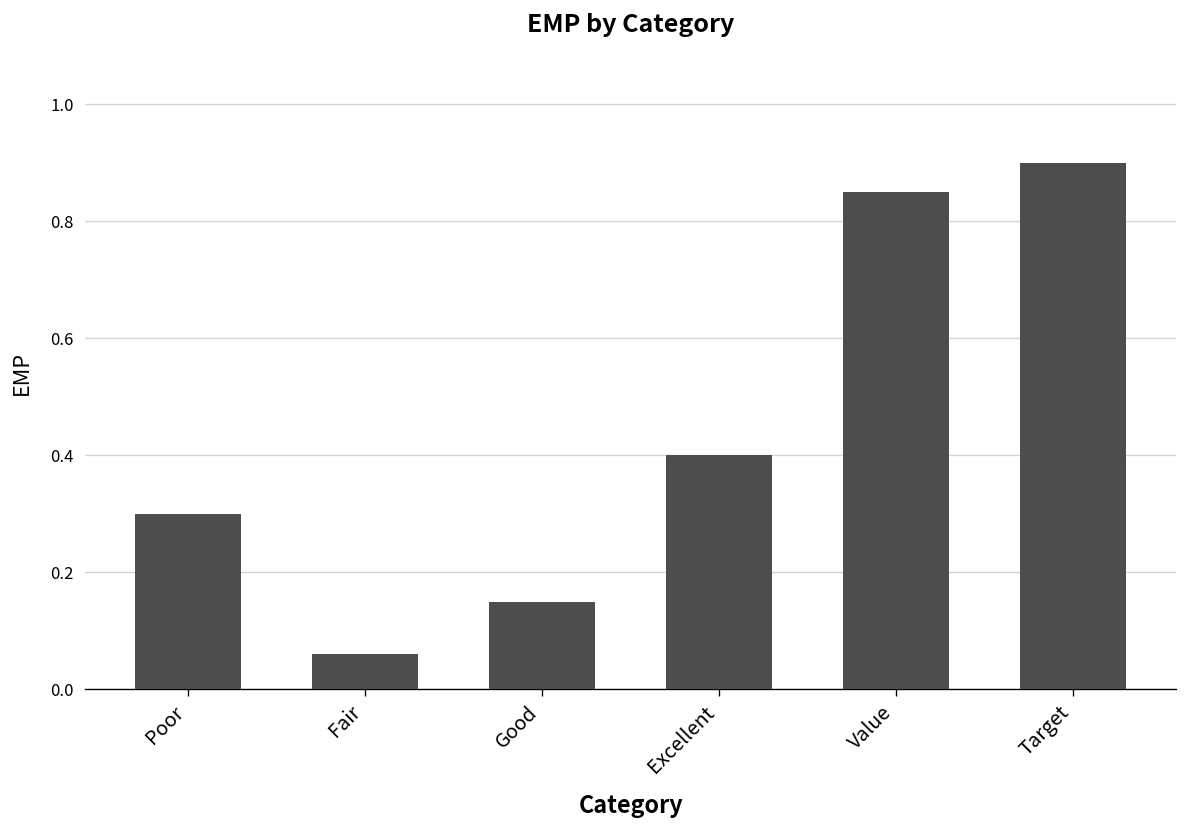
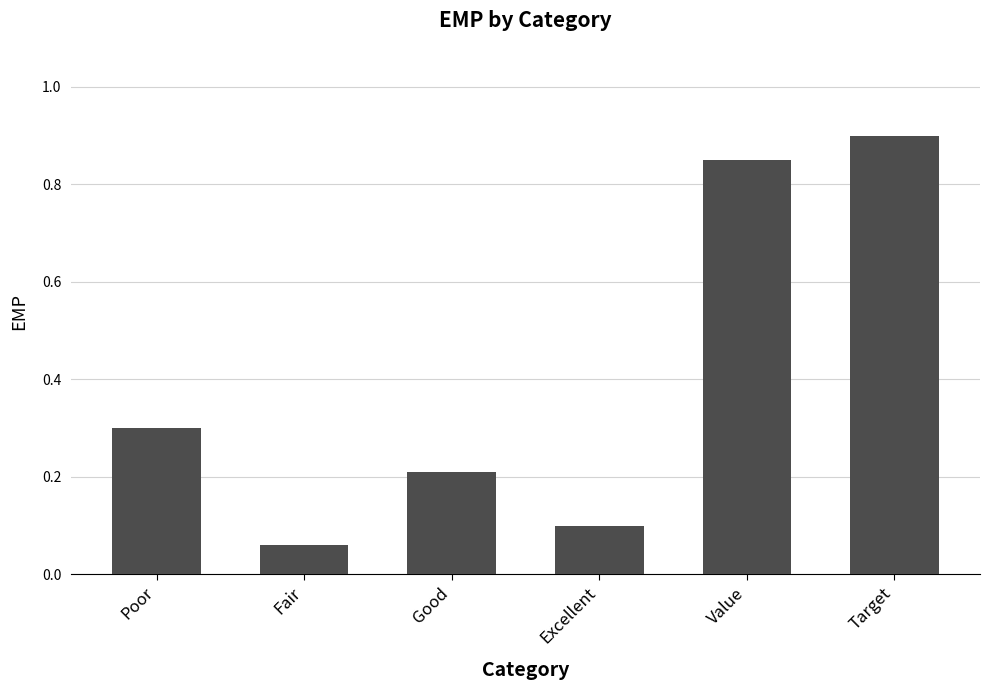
Good: 0.15 -> 0.21
Excellent: 0.4 -> 0.1
